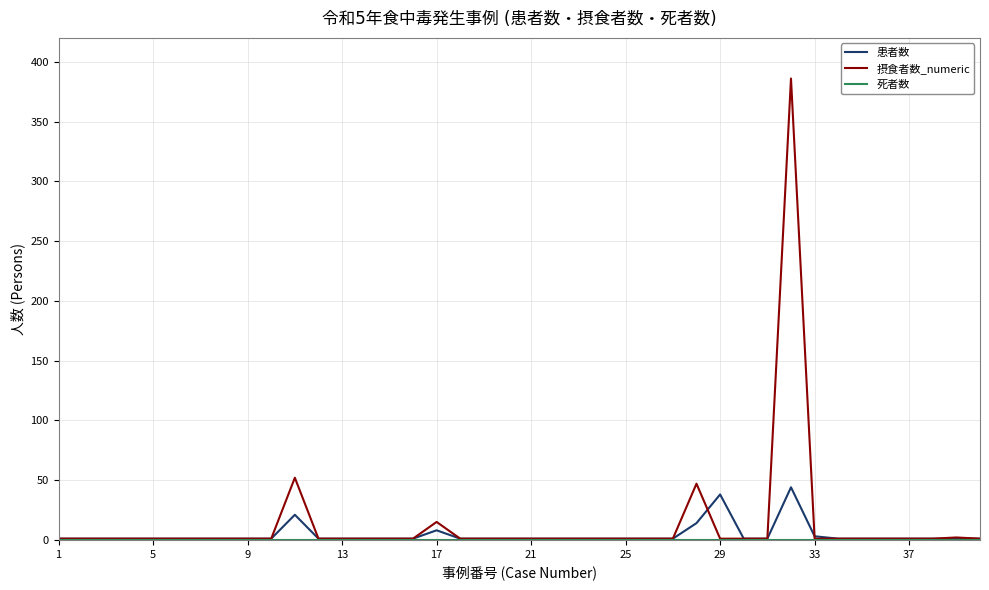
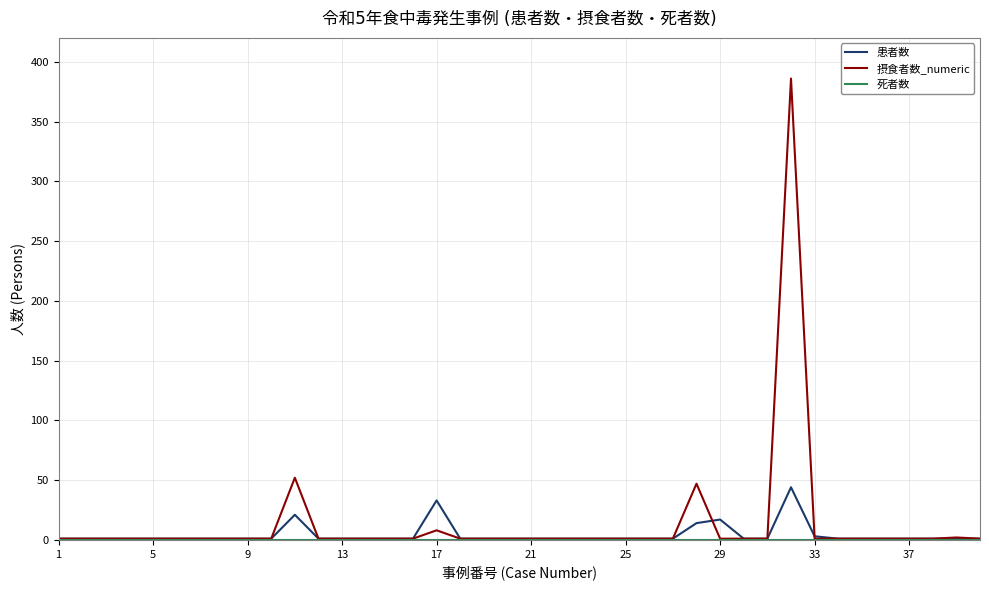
患者数, 17: 8 -> 33
摂食者数_numeric, 17: 15 -> 8
患者数, 29: 38 -> 17
